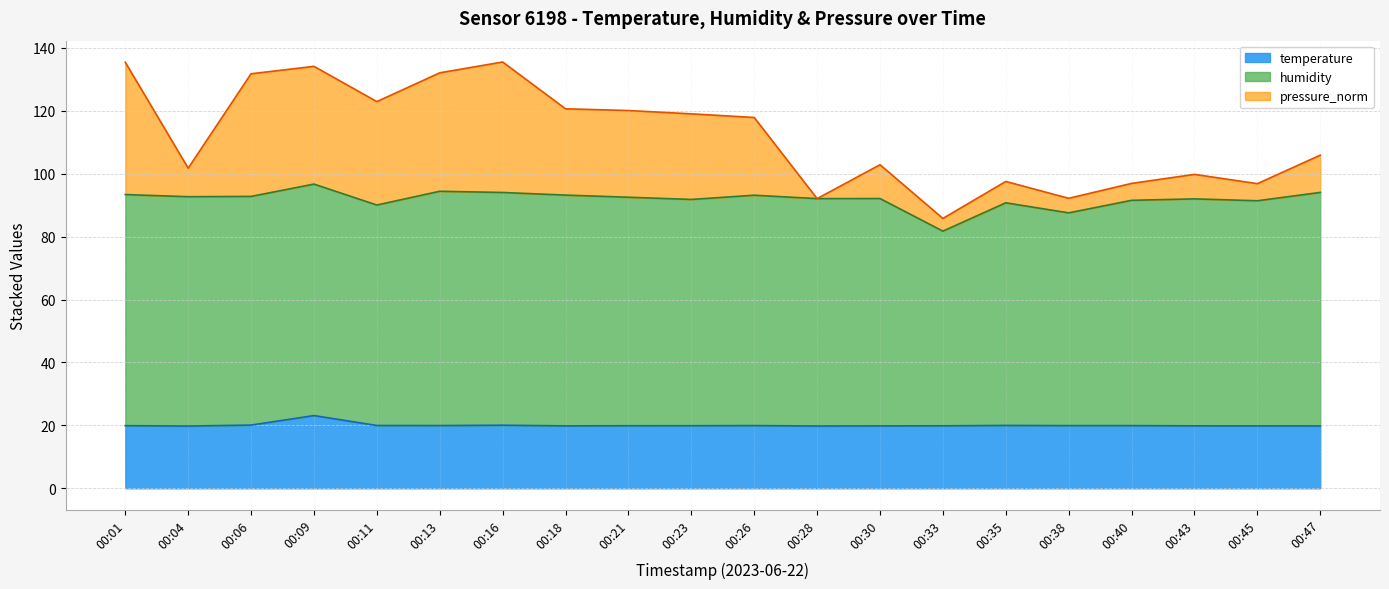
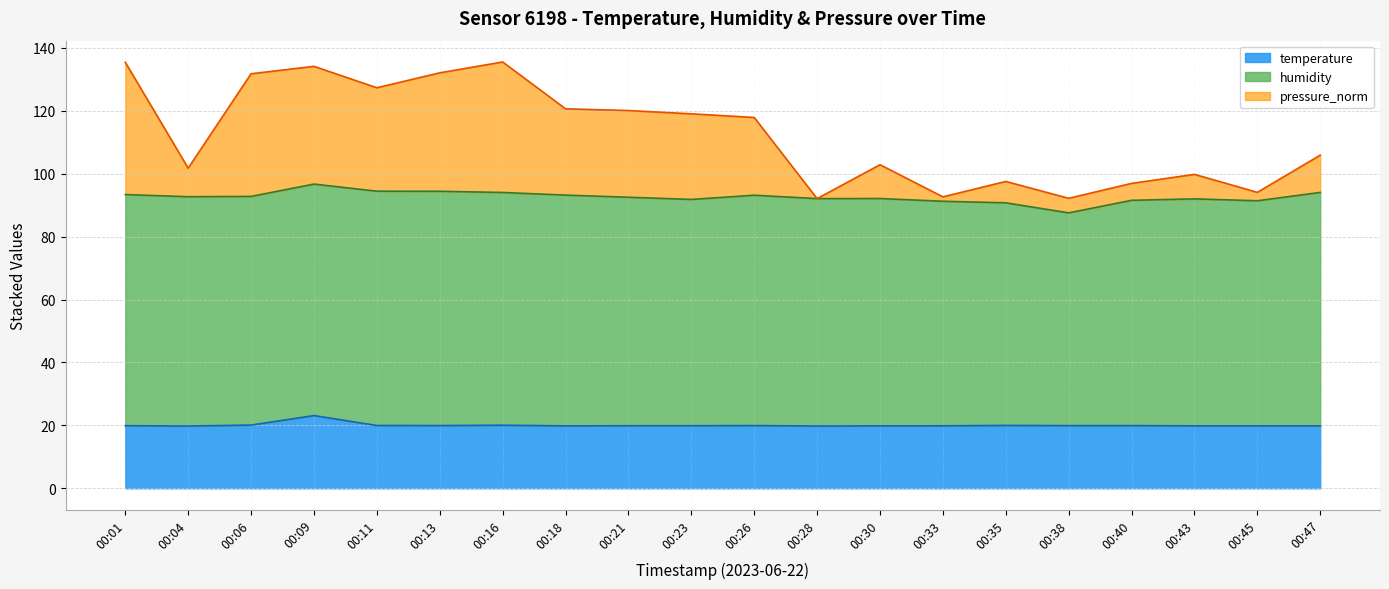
humidity, 00:11: 70 -> 75
humidity, 00:33: 62 -> 71
pressure_norm, 00:33: 4 -> 1
pressure_norm, 00:45: 5 -> 3
